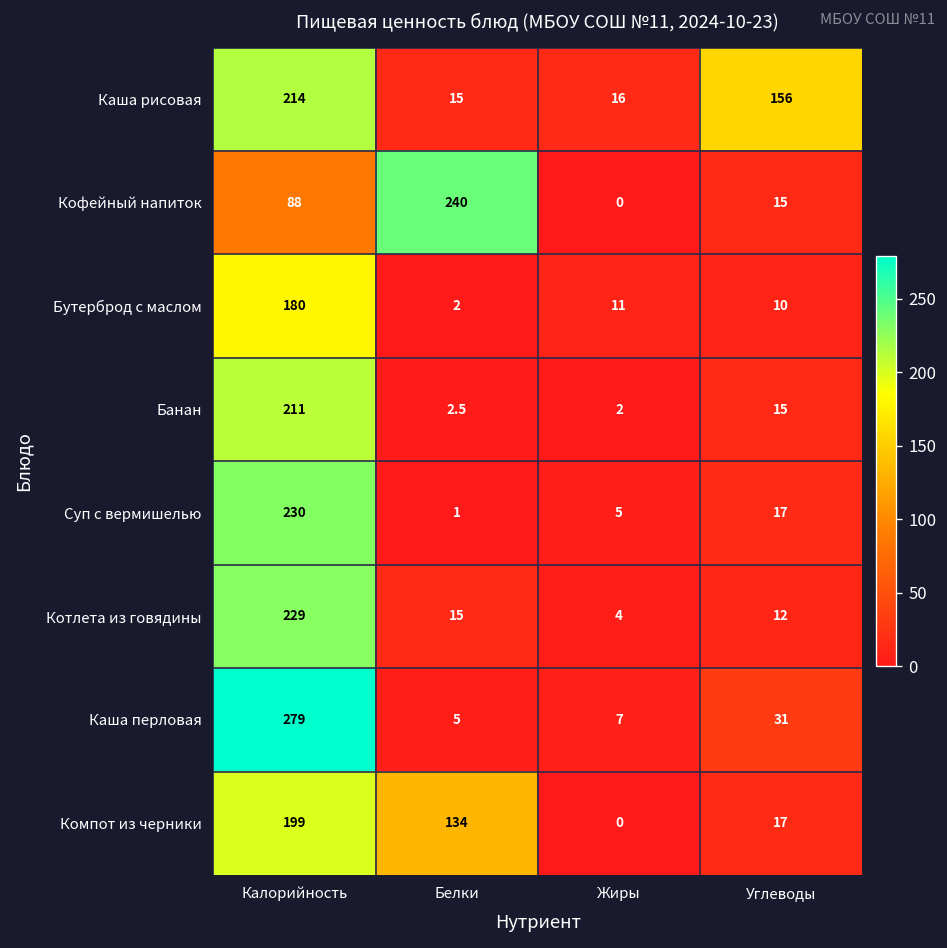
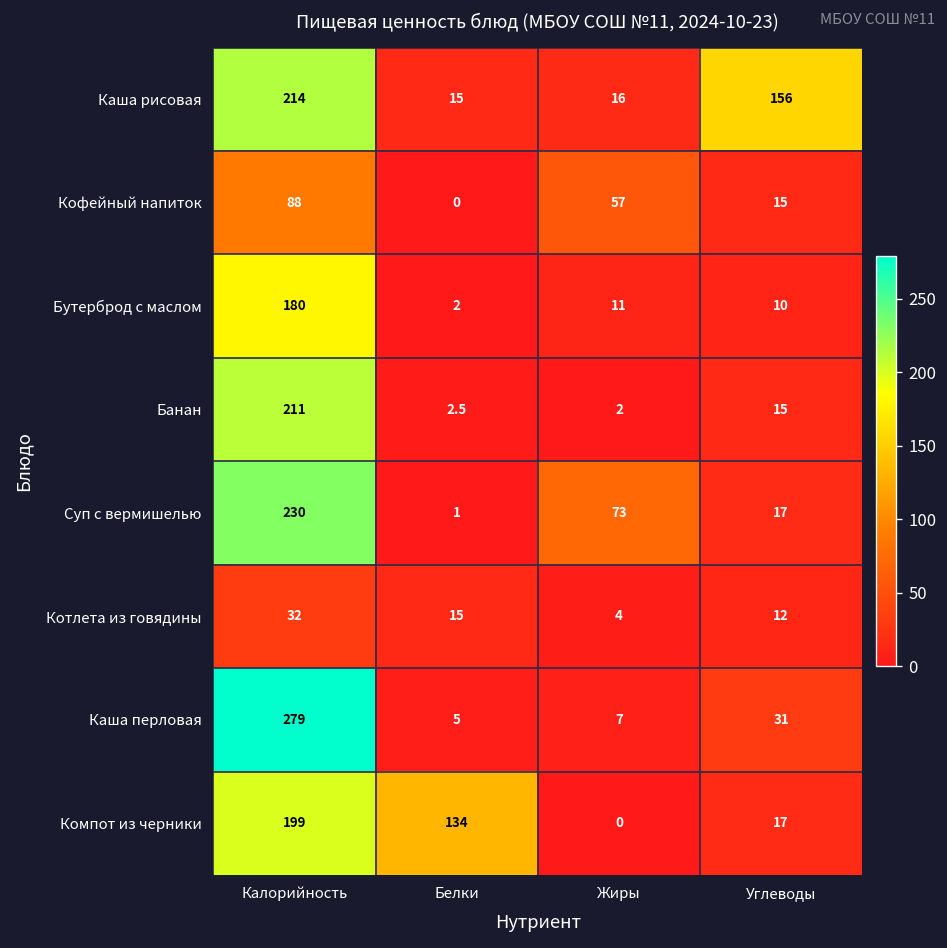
Кофейный напиток, Белки: 240 -> 0
Кофейный напиток, Жиры: 0 -> 57
Суп с вермишелью, Жиры: 5 -> 73
Котлета из говядины, Калорийность: 229 -> 32
